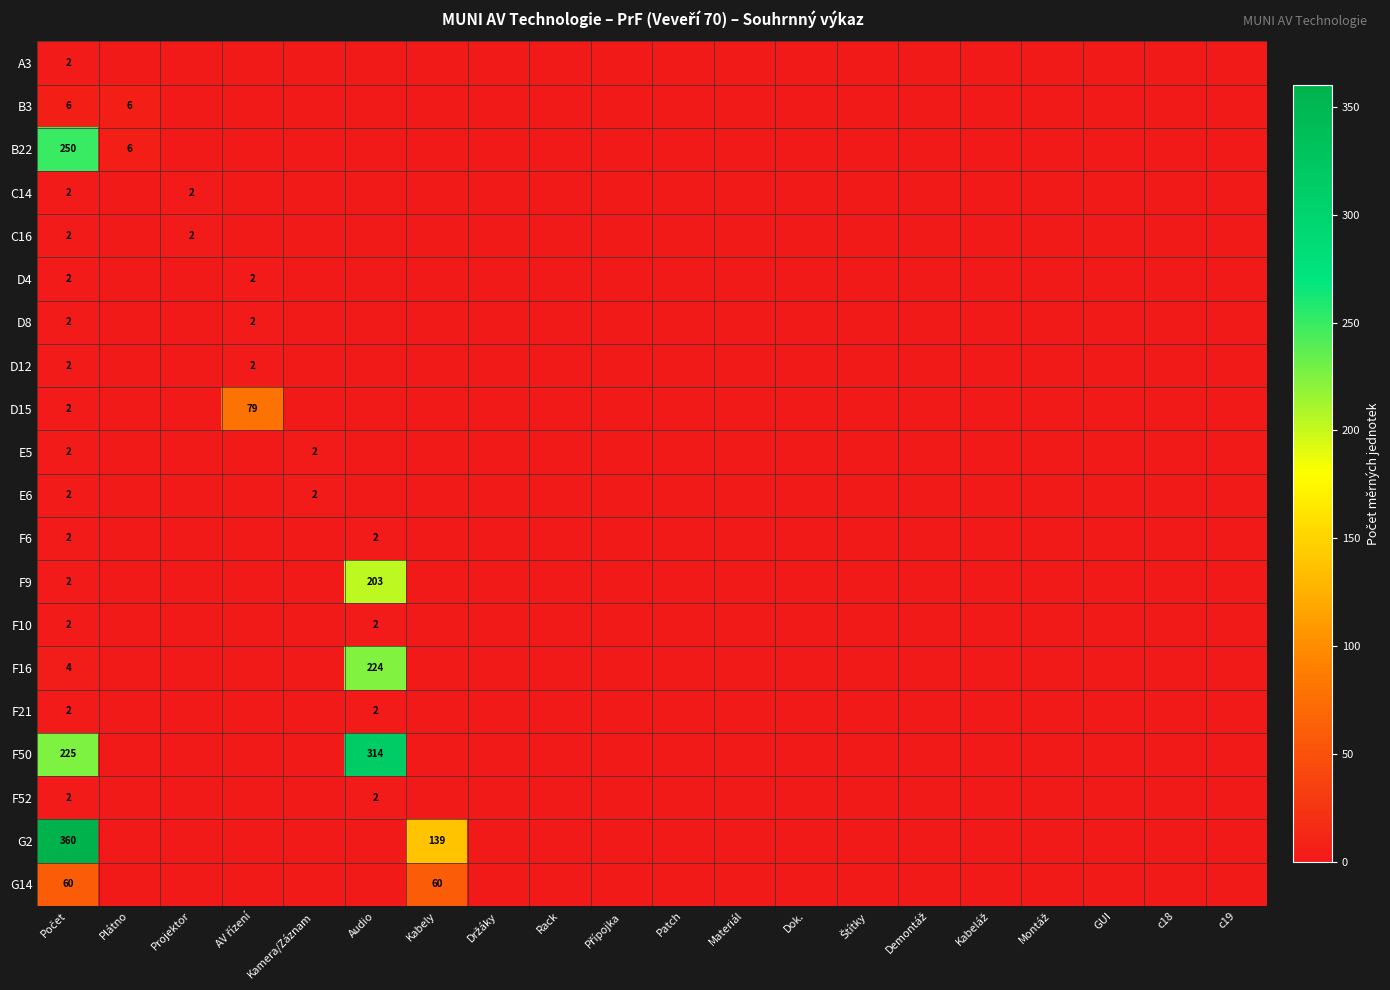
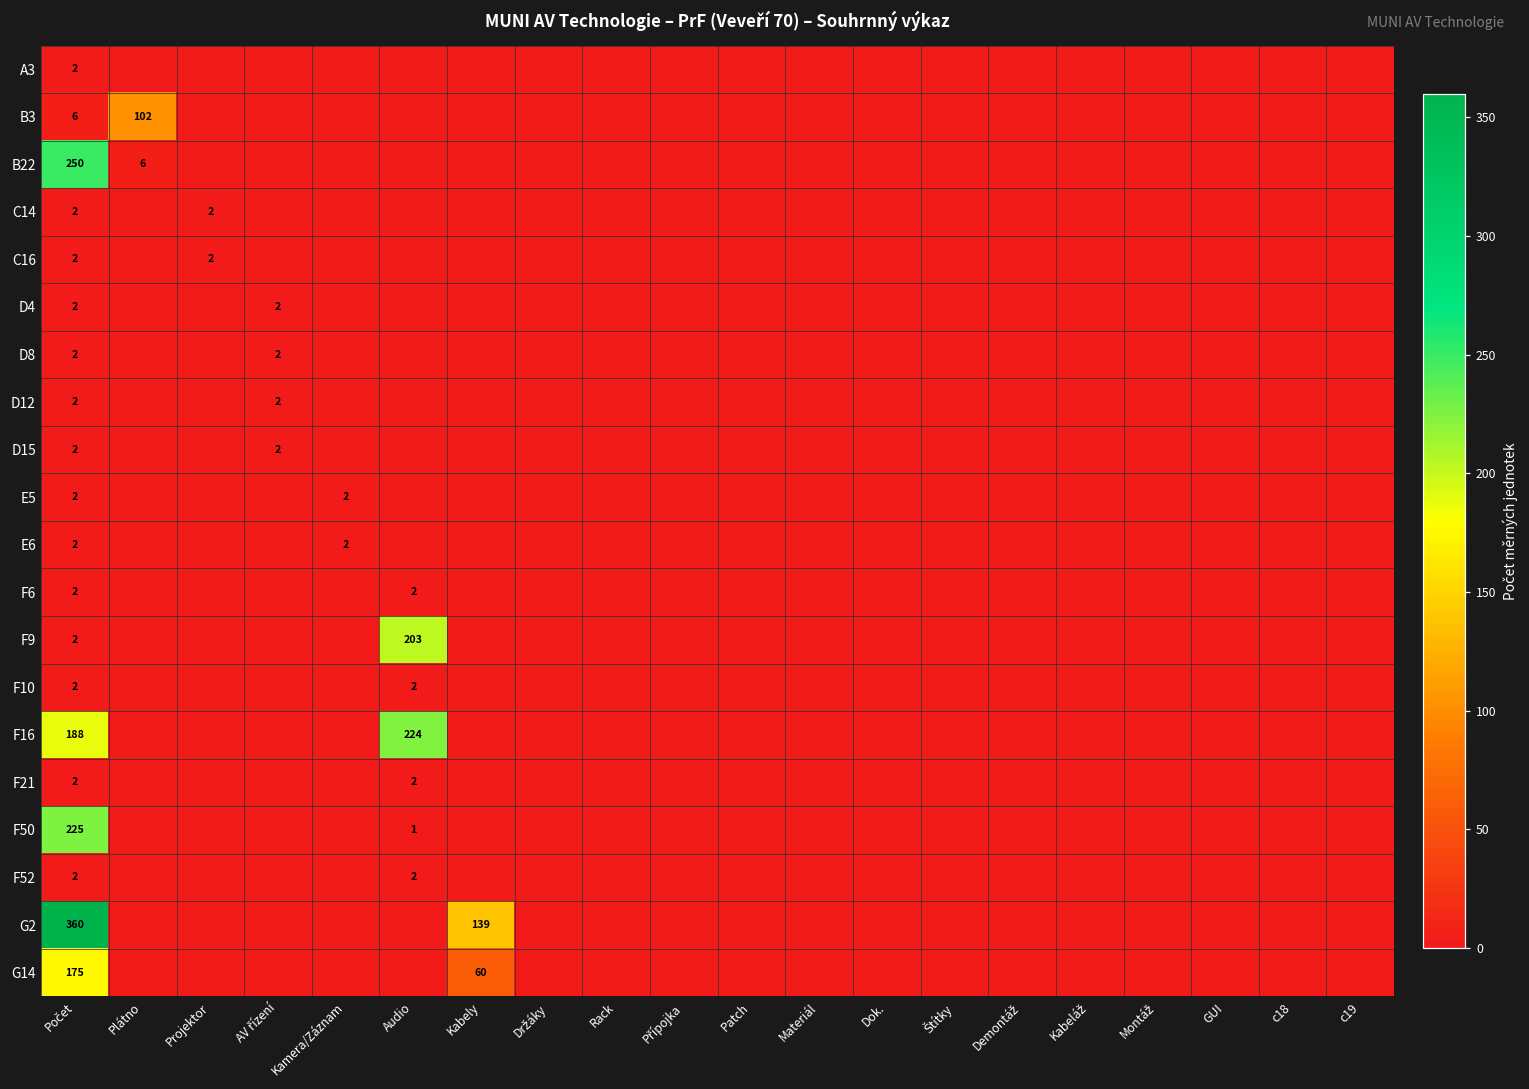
B3, Plátno: 6 -> 102
D15, AV řízení: 79 -> 2
F16, Počet: 4 -> 188
F50, Audio: 314 -> 1
G14, Počet: 60 -> 175
